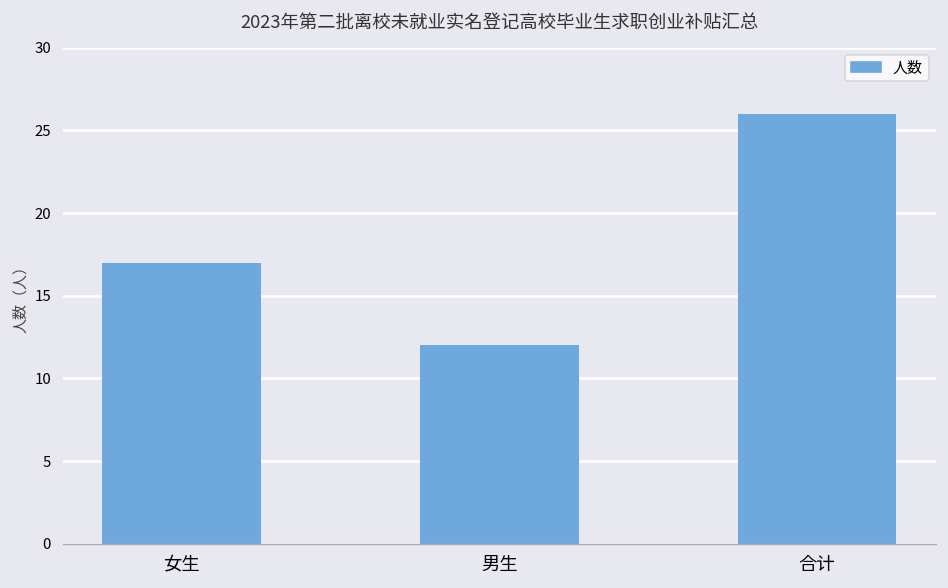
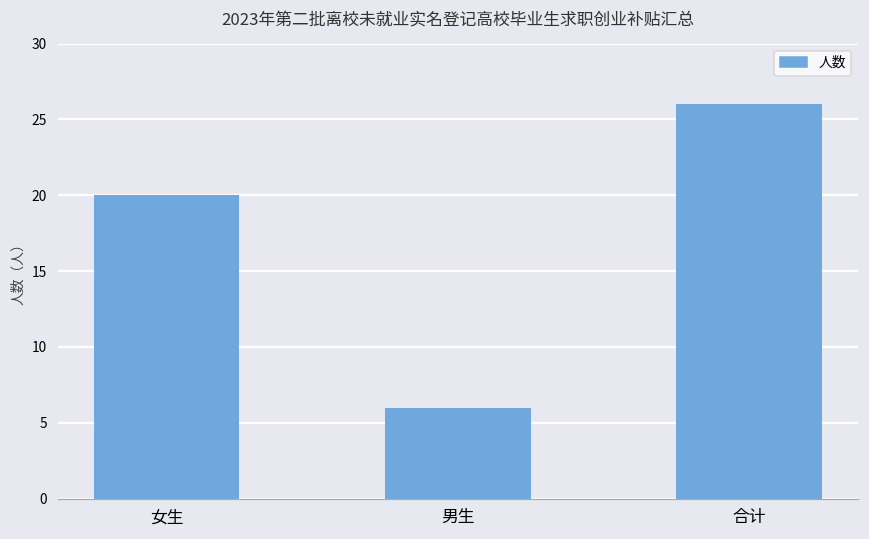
女生: 17 -> 20
男生: 12 -> 6
